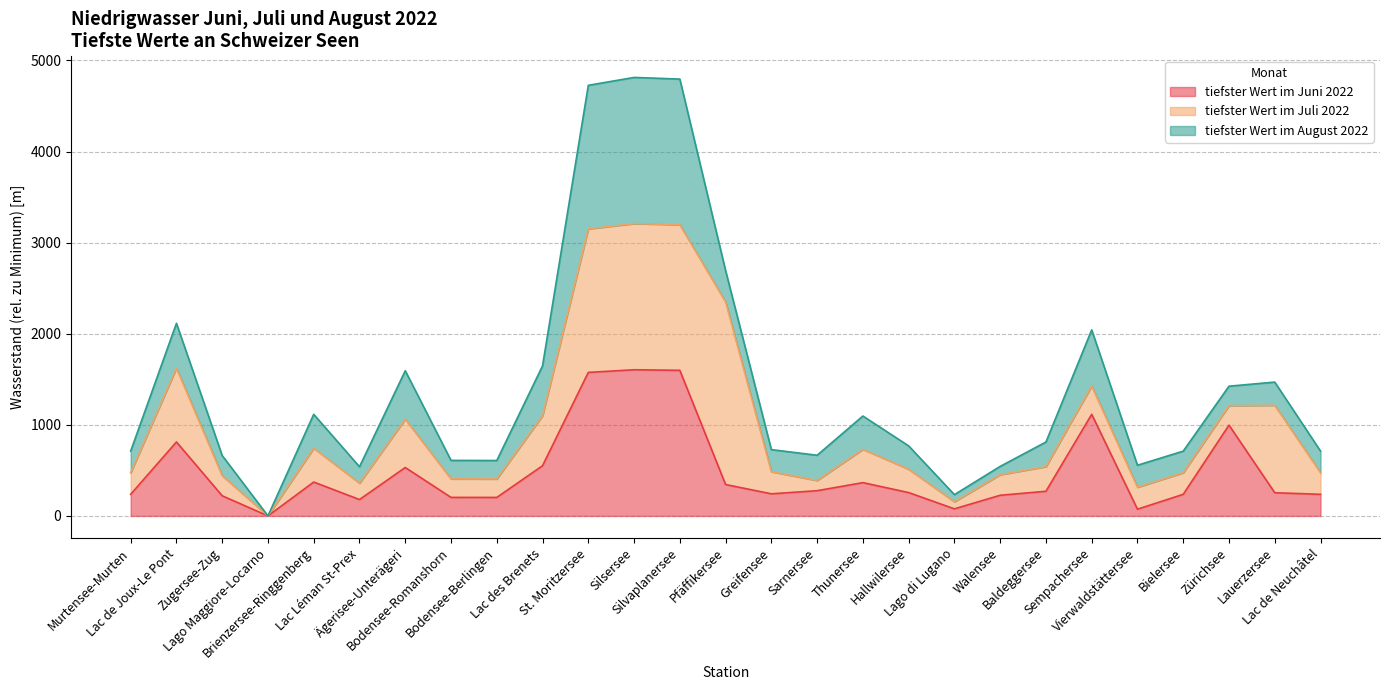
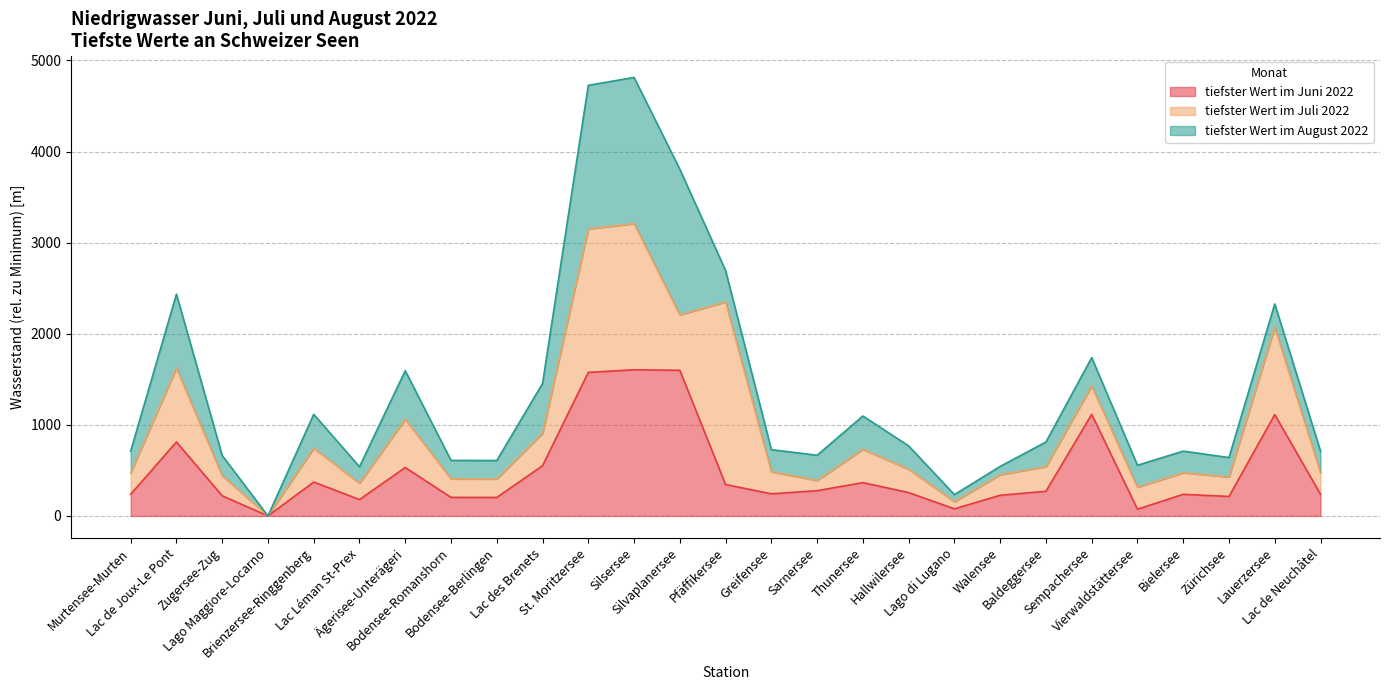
tiefster Wert im August 2022, Lac de Joux-Le Pont: 500 -> 800
tiefster Wert im Juli 2022, Lac des Brenets: 500 -> 400
tiefster Wert im Juli 2022, Silvaplanersee: 1600 -> 600
tiefster Wert im August 2022, Sempachersee: 600 -> 300
tiefster Wert im Juni 2022, Zürichsee: 1000 -> 200
tiefster Wert im Juni 2022, Lauerzersee: 300 -> 1100
